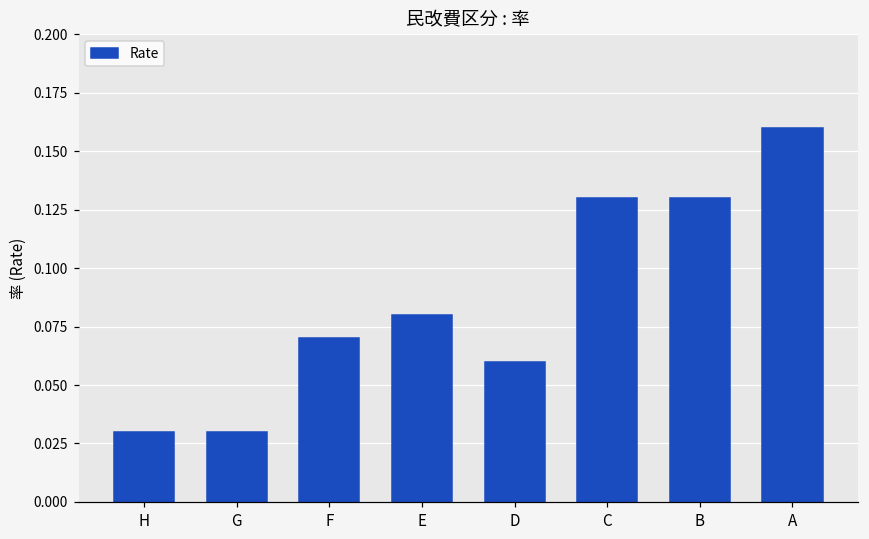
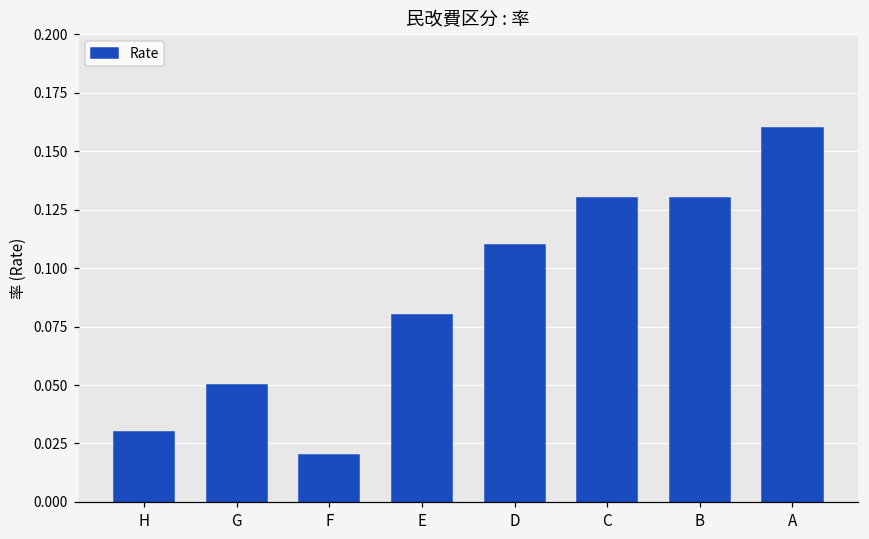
G: 0.03 -> 0.05
F: 0.07 -> 0.02
D: 0.06 -> 0.11
